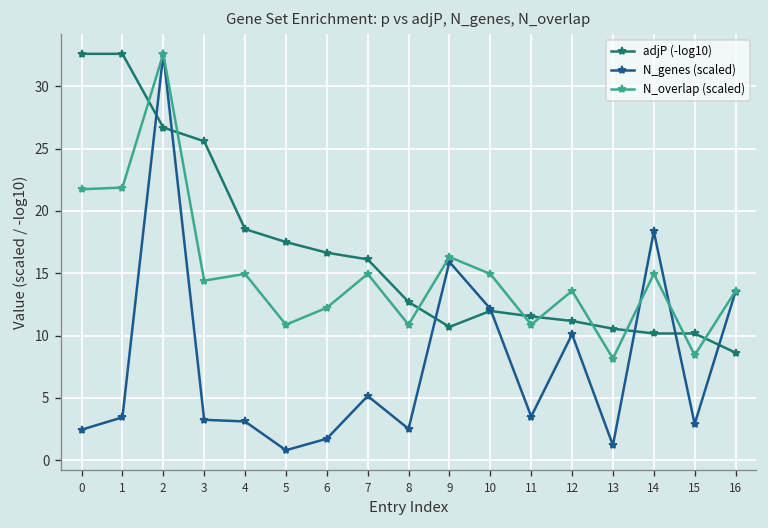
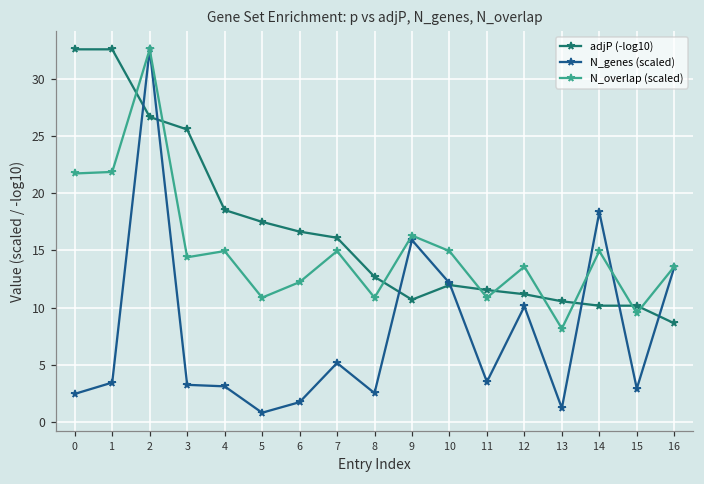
N_overlap (scaled), 15: 8.4 -> 9.5
